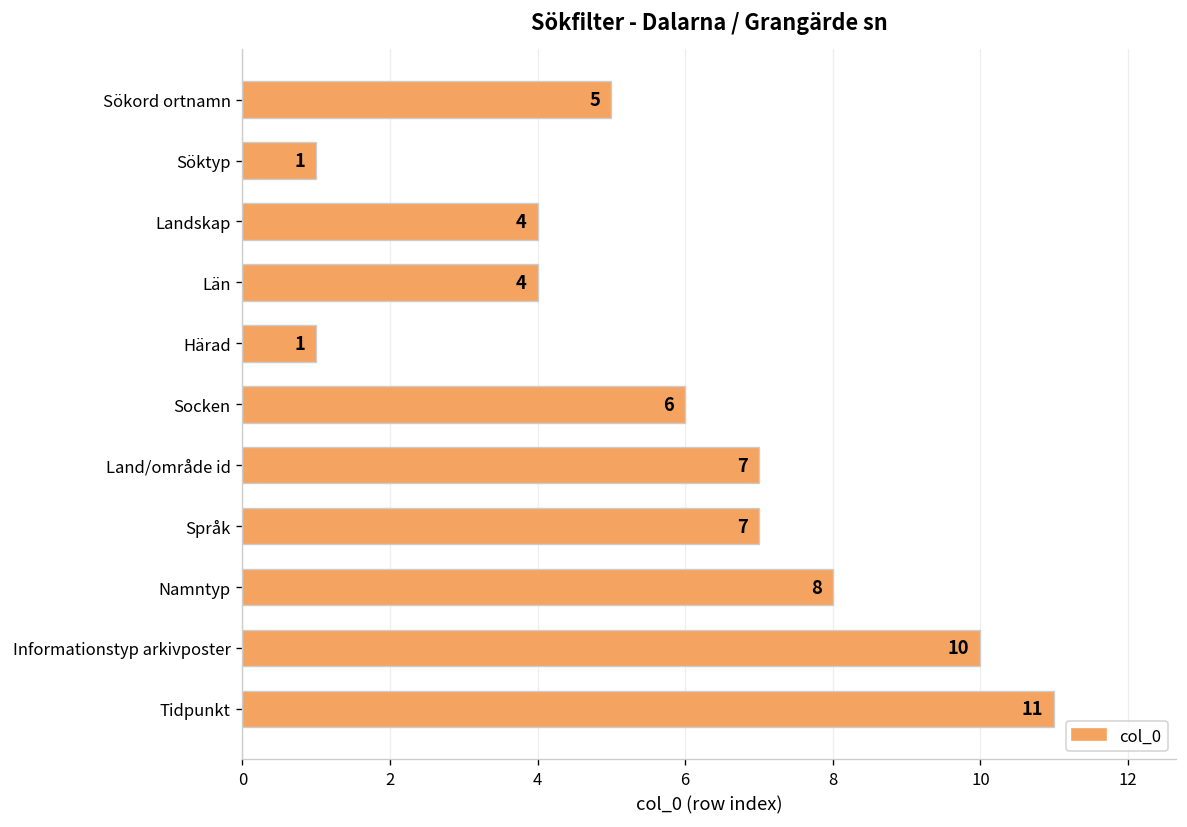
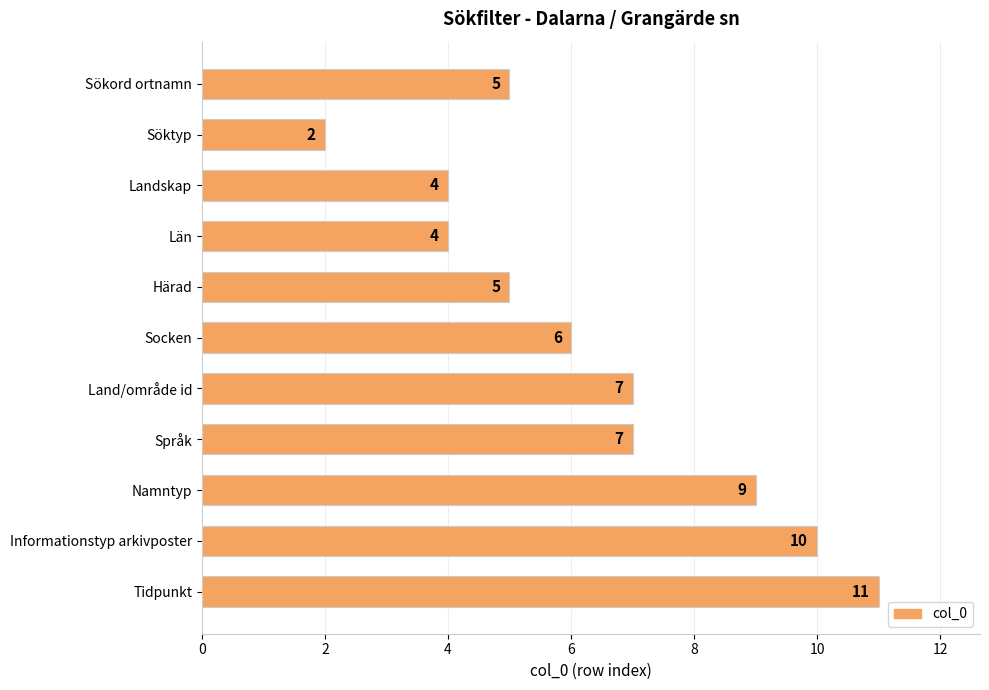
Söktyp: 1 -> 2
Härad: 1 -> 5
Namntyp: 8 -> 9
